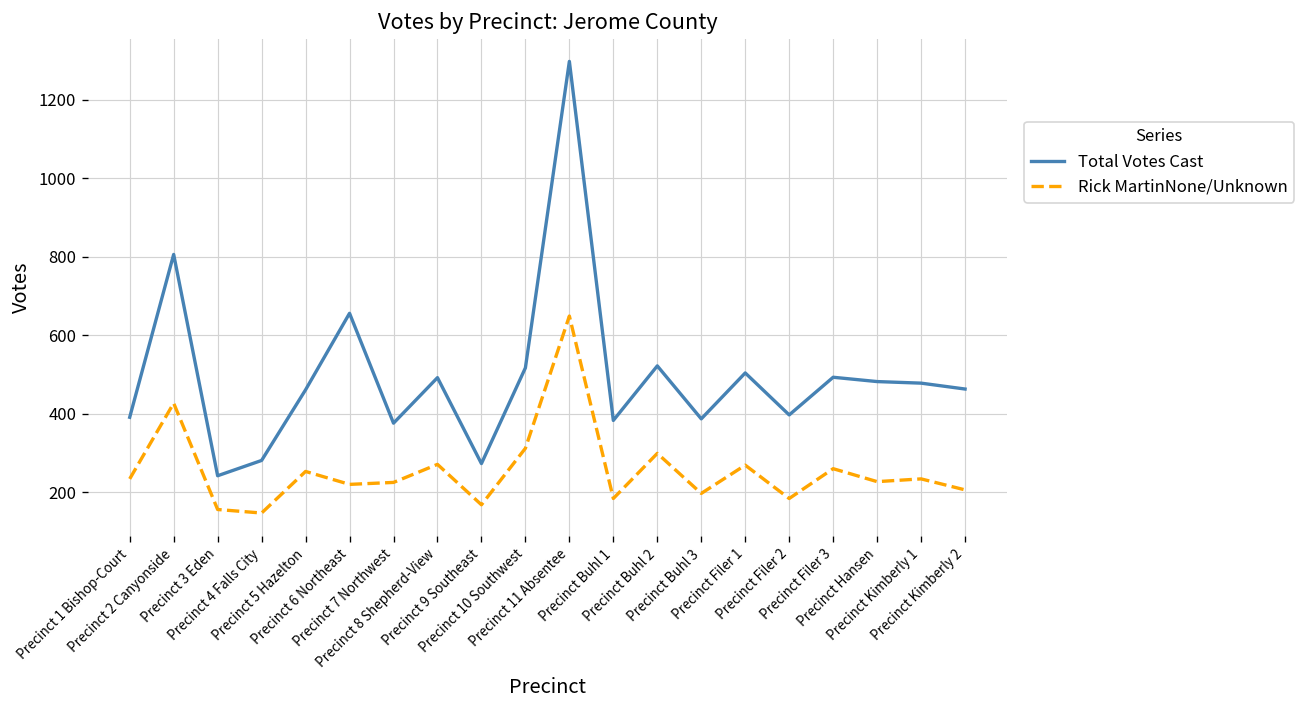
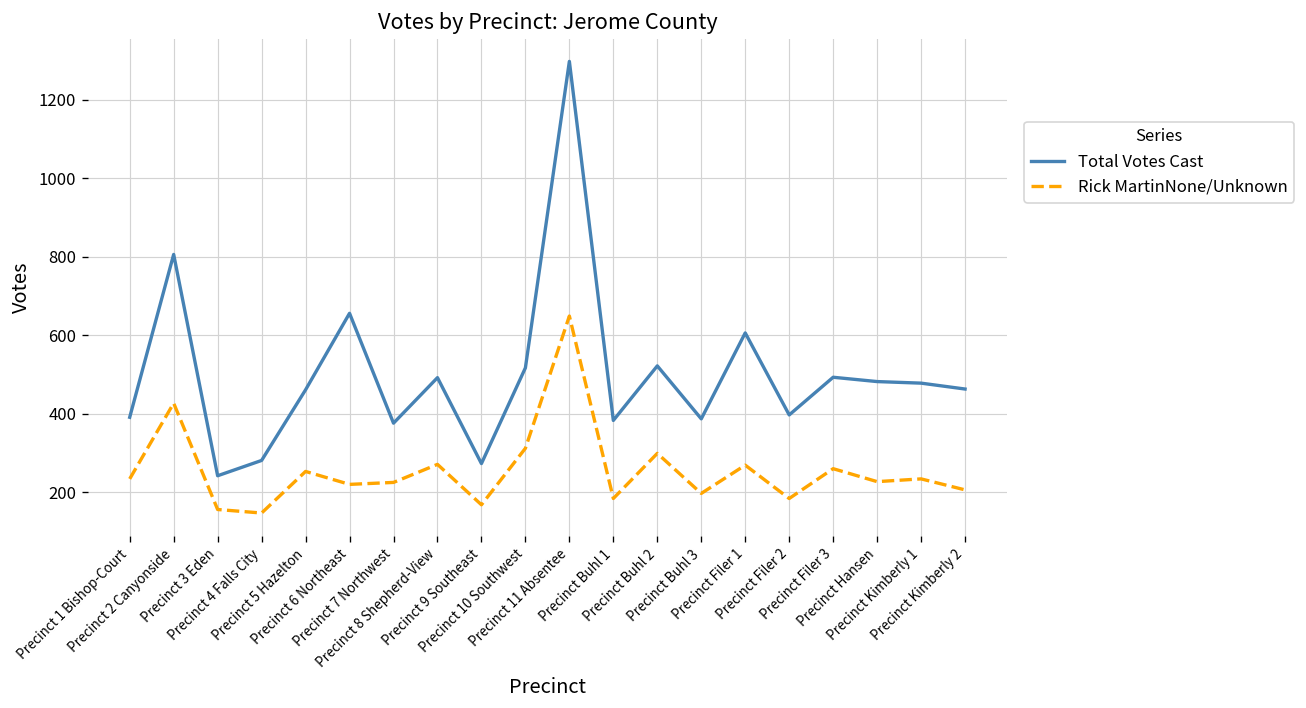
Total Votes Cast, Precinct Filer 1: 500 -> 610
